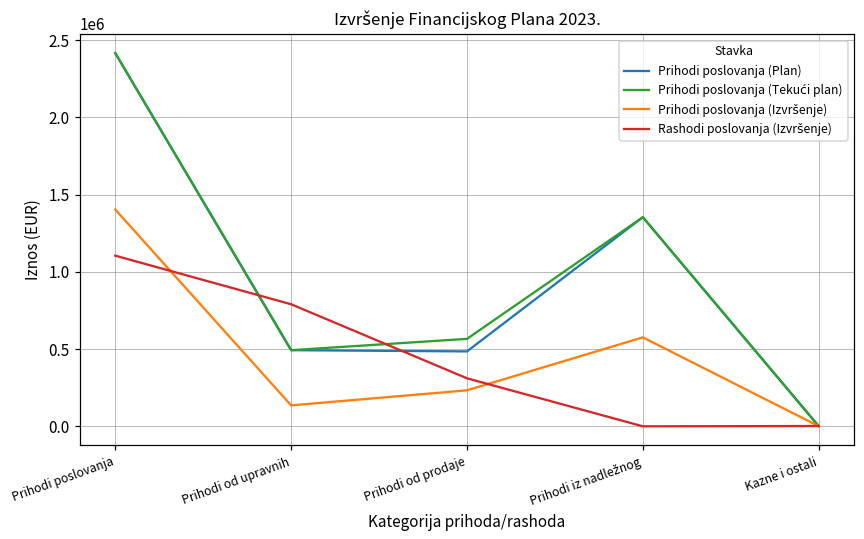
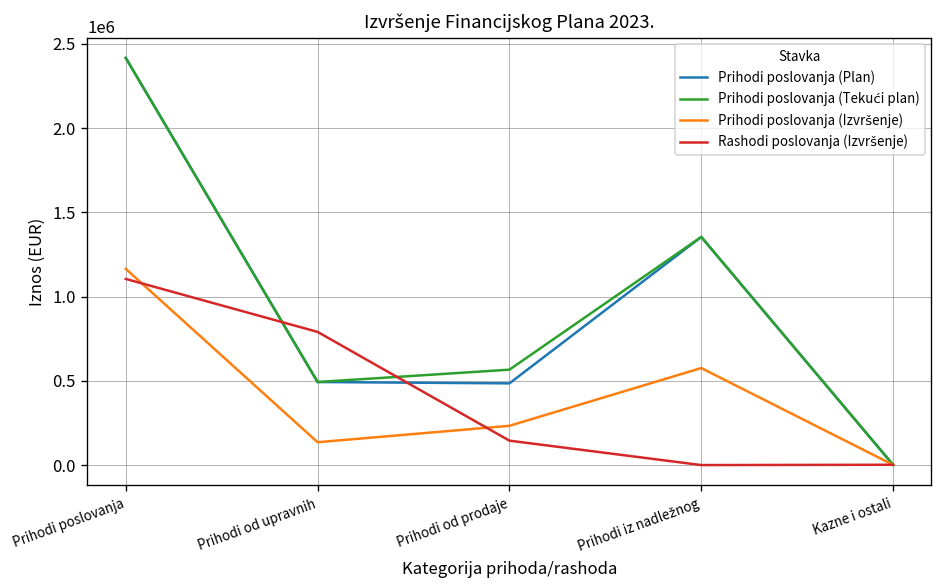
Prihodi poslovanja (Izvršenje), Prihodi poslovanja: 1400000 -> 1160000
Rashodi poslovanja (Izvršenje), Prihodi od prodaje: 310000 -> 150000
